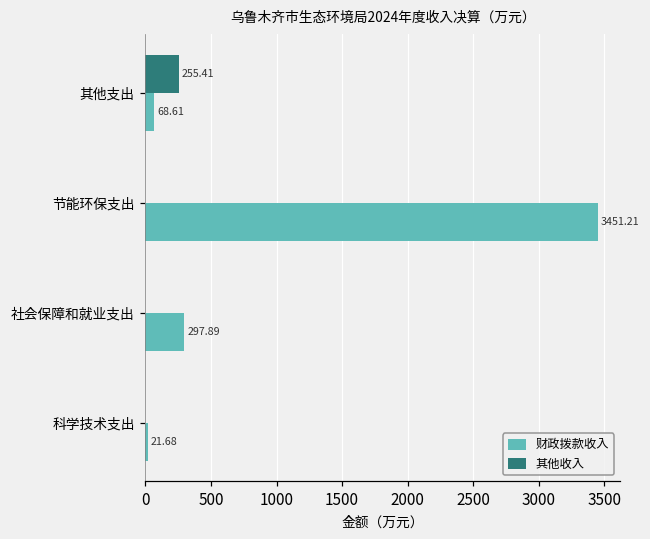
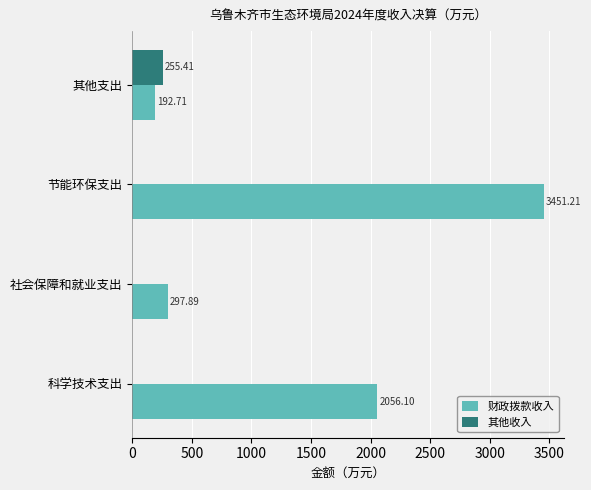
财政拨款收入, 其他支出: 68.61 -> 192.71
财政拨款收入, 科学技术支出: 21.68 -> 2056.10
